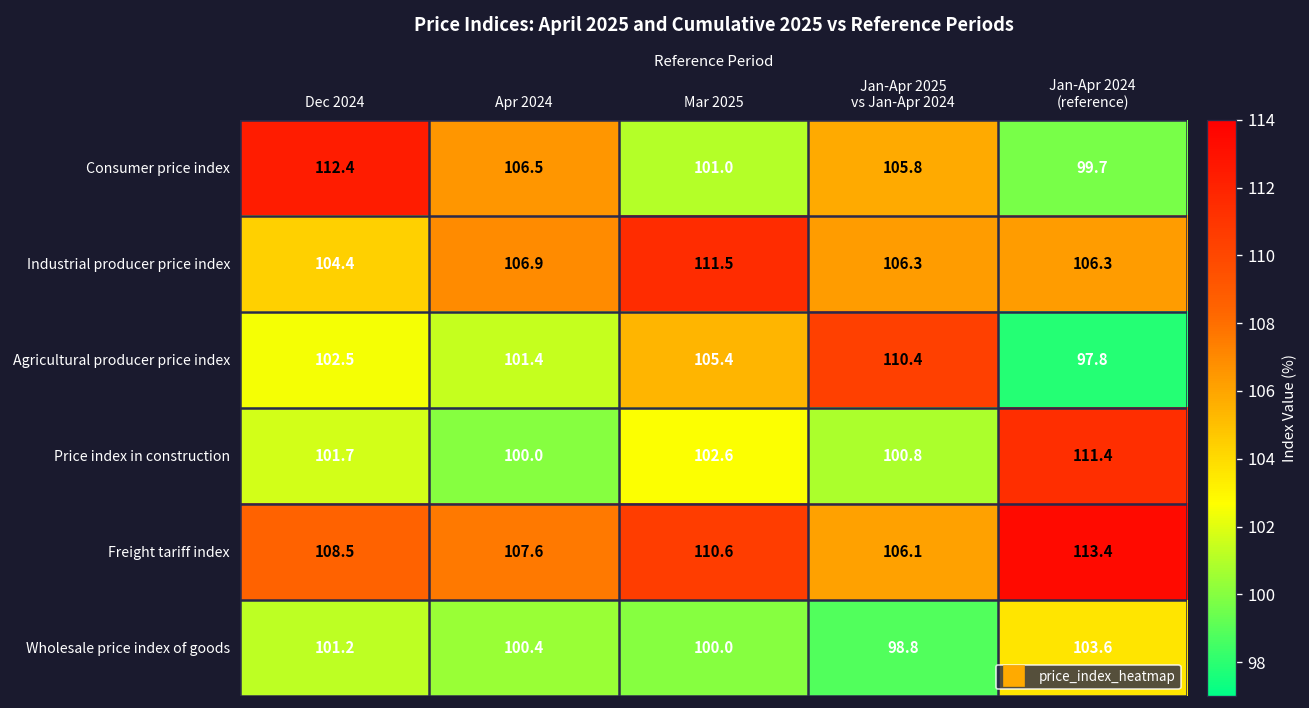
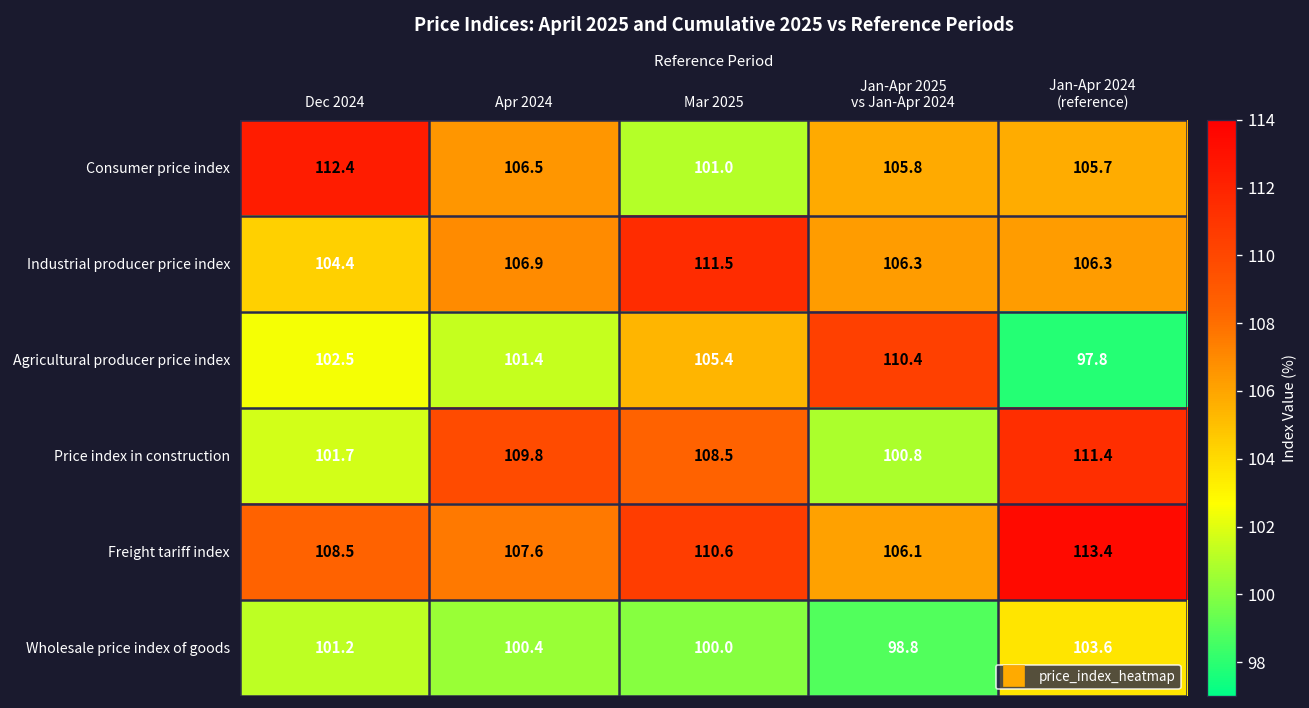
Consumer price index, Jan-Apr 2024 (reference): 99.7 -> 105.7
Price index in construction, Apr 2024: 100.0 -> 109.8
Price index in construction, Mar 2025: 102.6 -> 108.5
